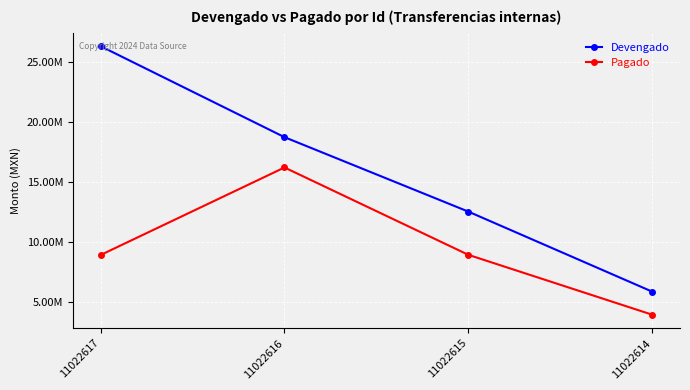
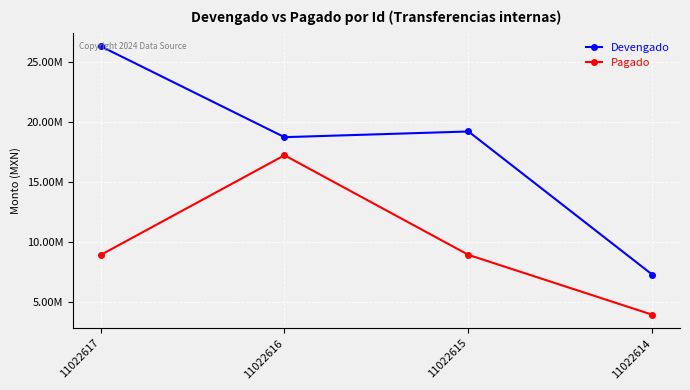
Pagado, 11022616: 16200000 -> 17300000
Devengado, 11022615: 12600000 -> 19200000
Devengado, 11022614: 5900000 -> 7300000
